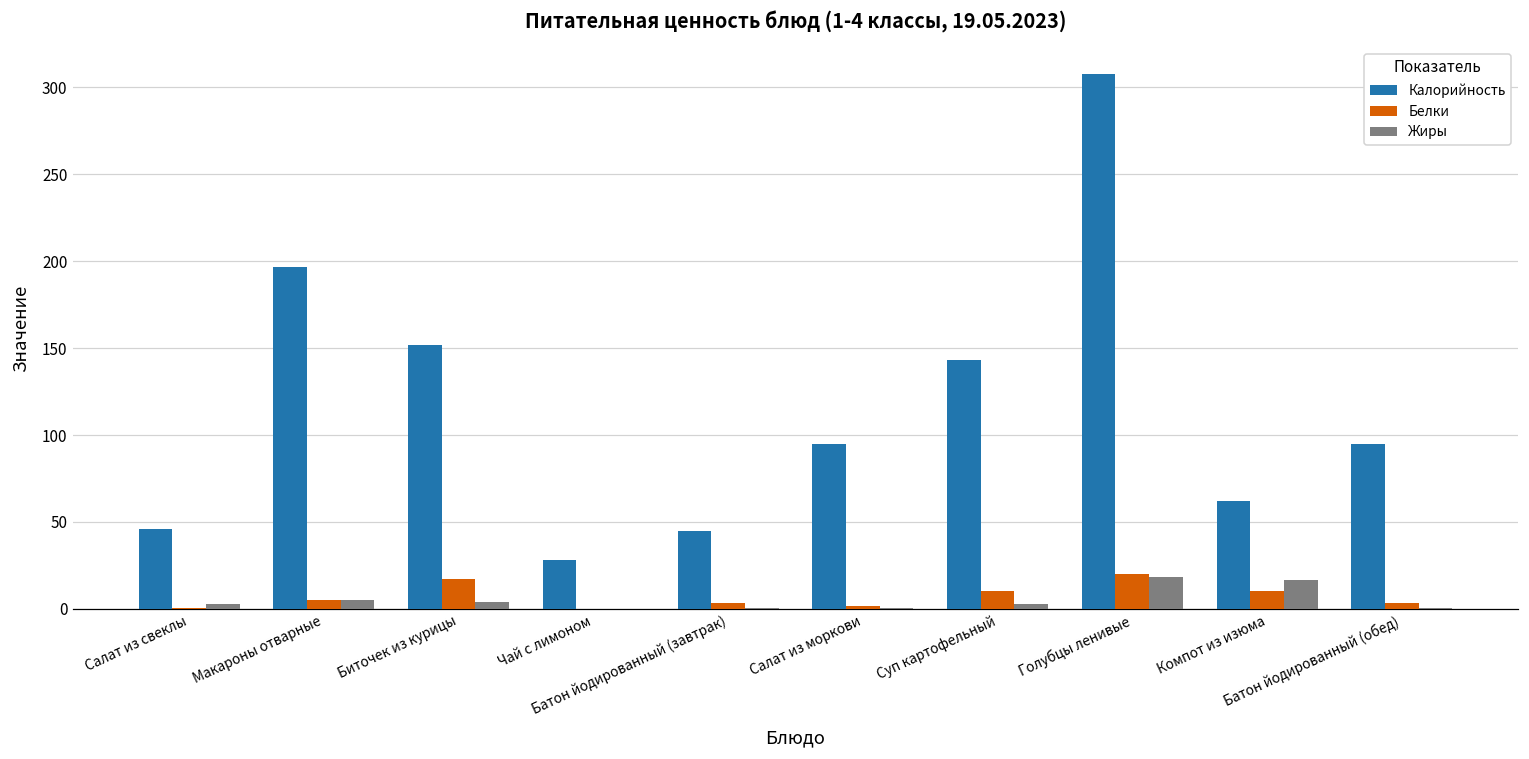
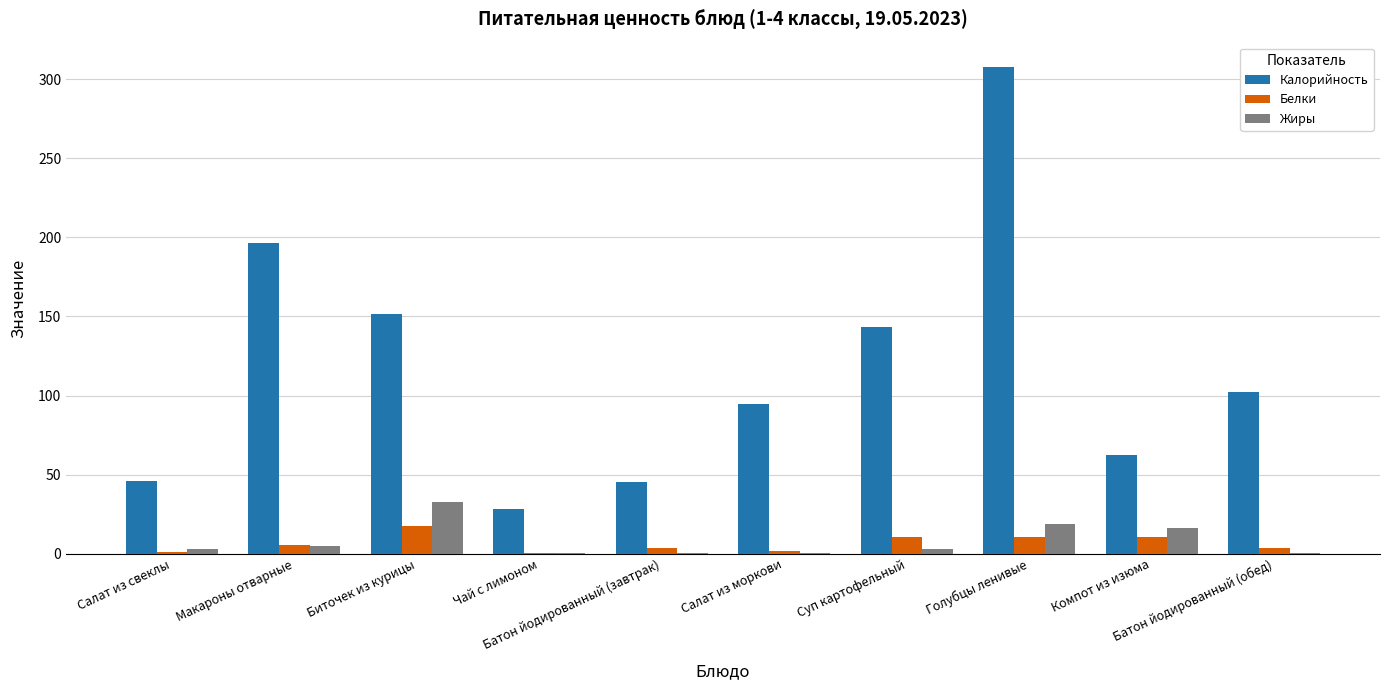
Жиры, Биточек из курицы: 4 -> 33
Белки, Голубцы ленивые: 20 -> 10
Калорийность, Батон йодированный (обед): 95 -> 102
